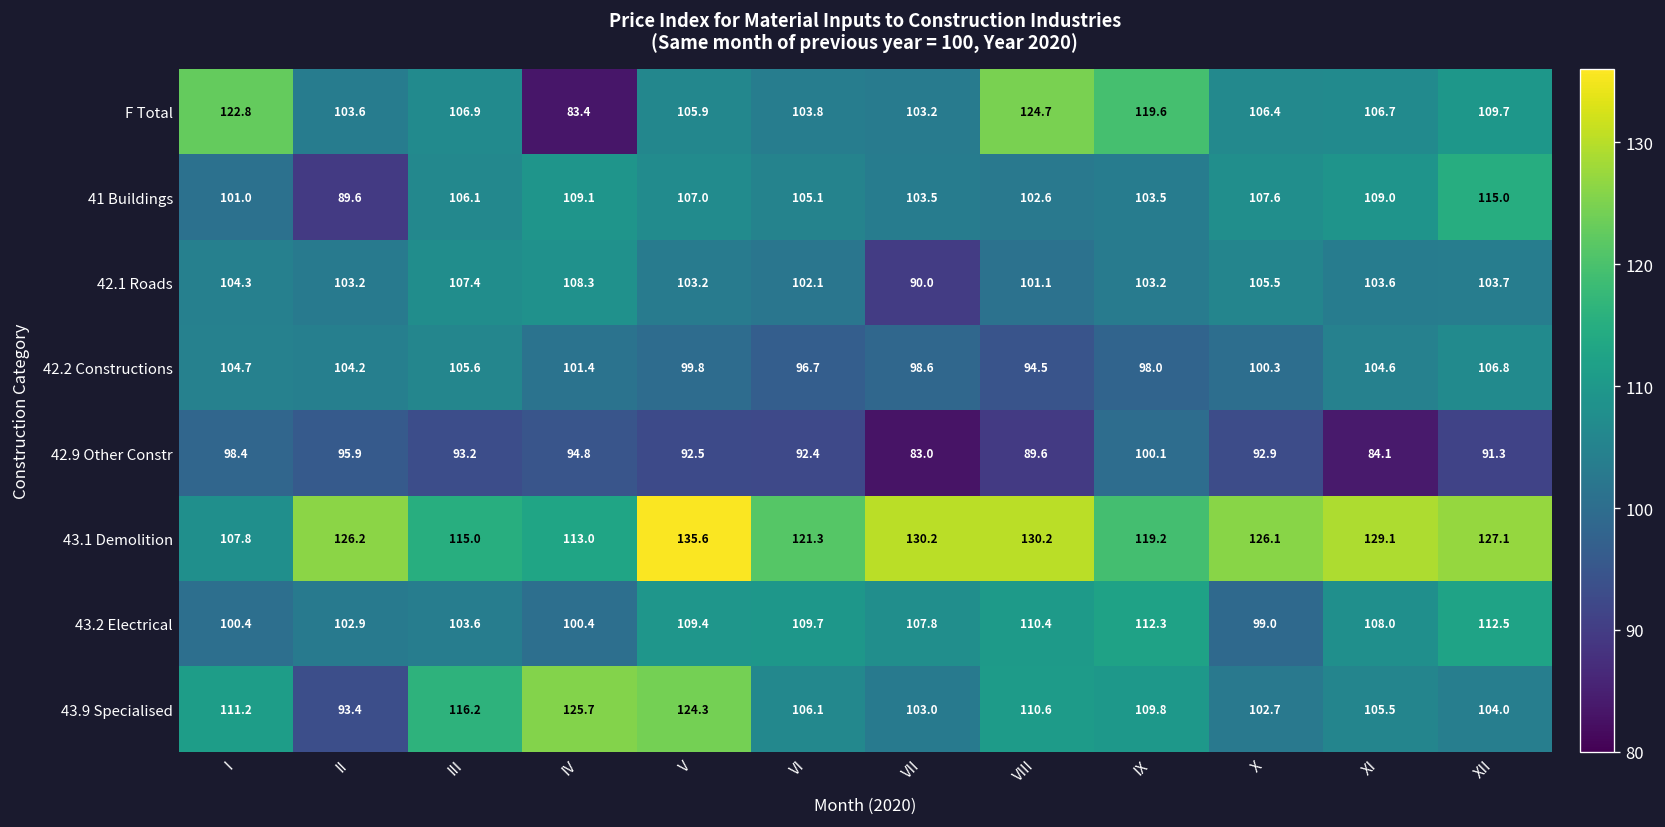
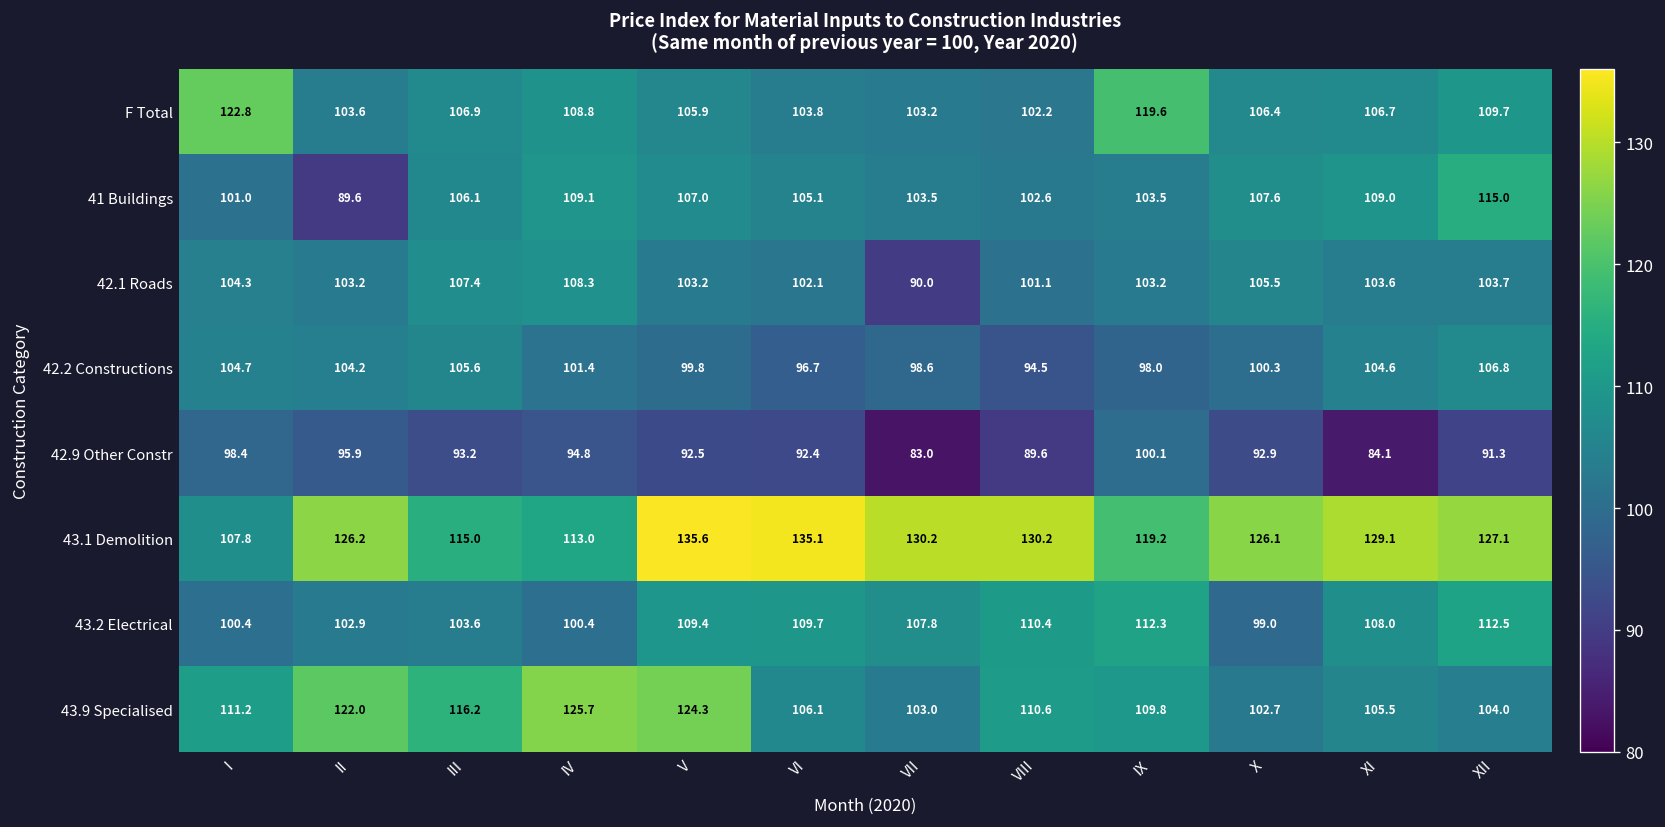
F Total, IV: 83.4 -> 108.8
F Total, VIII: 124.7 -> 102.2
43.1 Demolition, VI: 121.3 -> 135.1
43.9 Specialised, II: 93.4 -> 122.0
